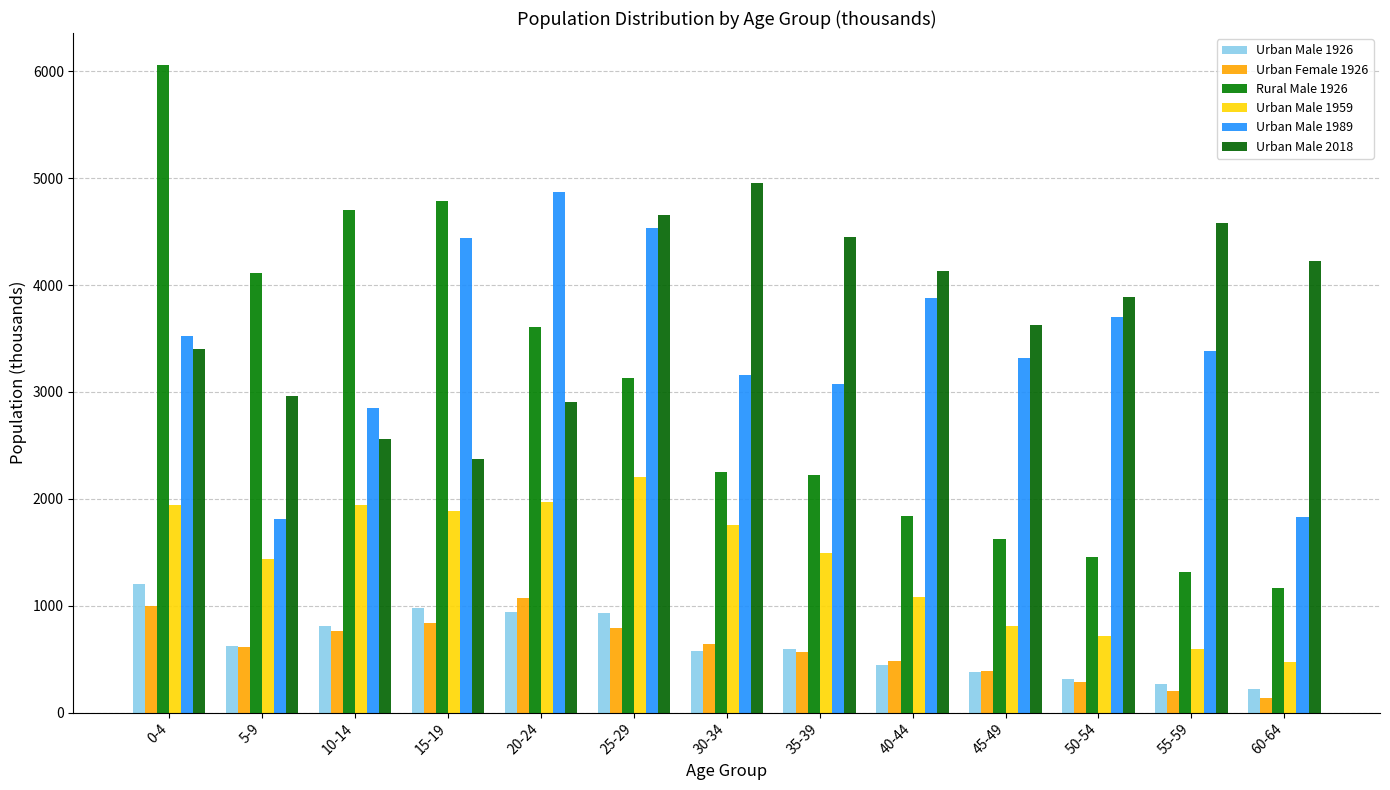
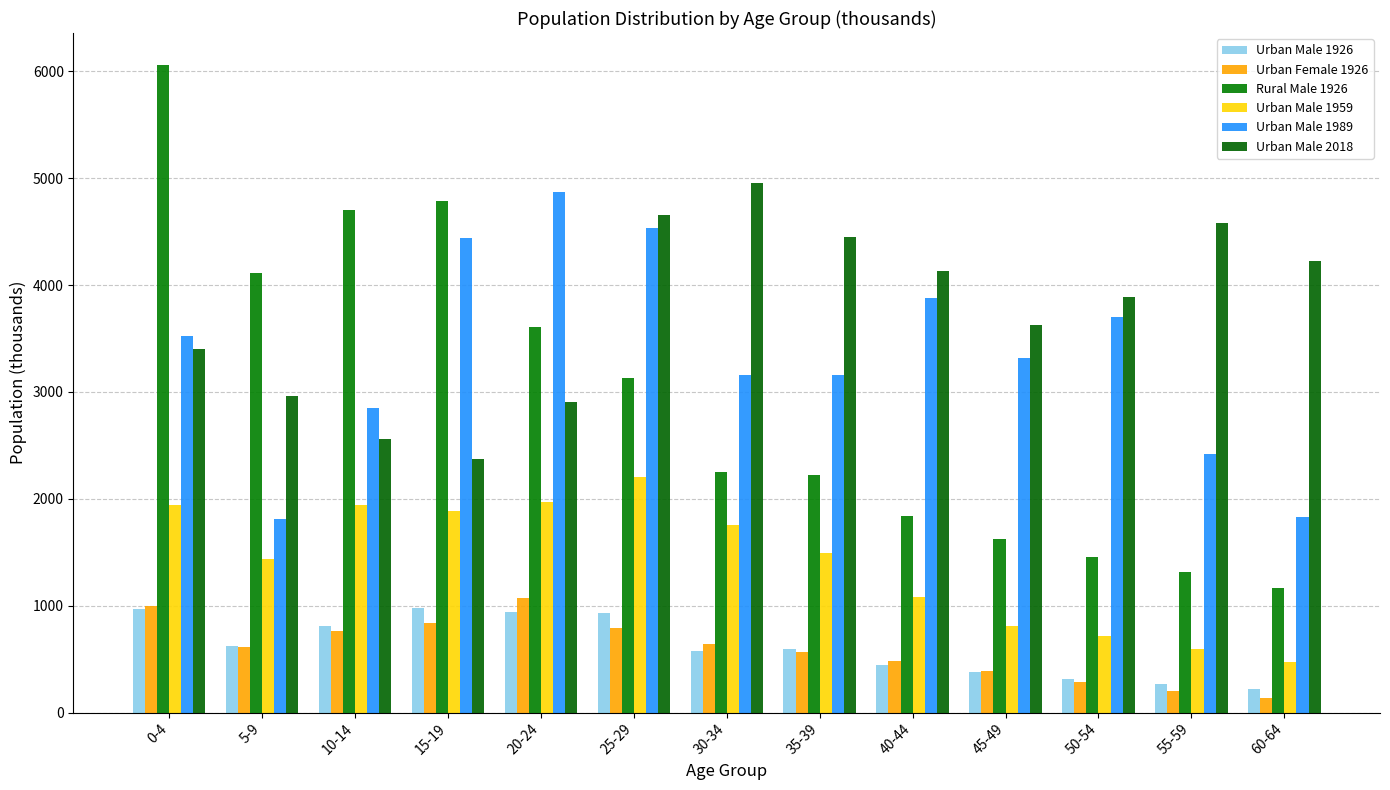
Urban Male 1926, 0-4: 1210 -> 970
Urban Male 1989, 35-39: 3080 -> 3160
Urban Male 1989, 55-59: 3380 -> 2420
